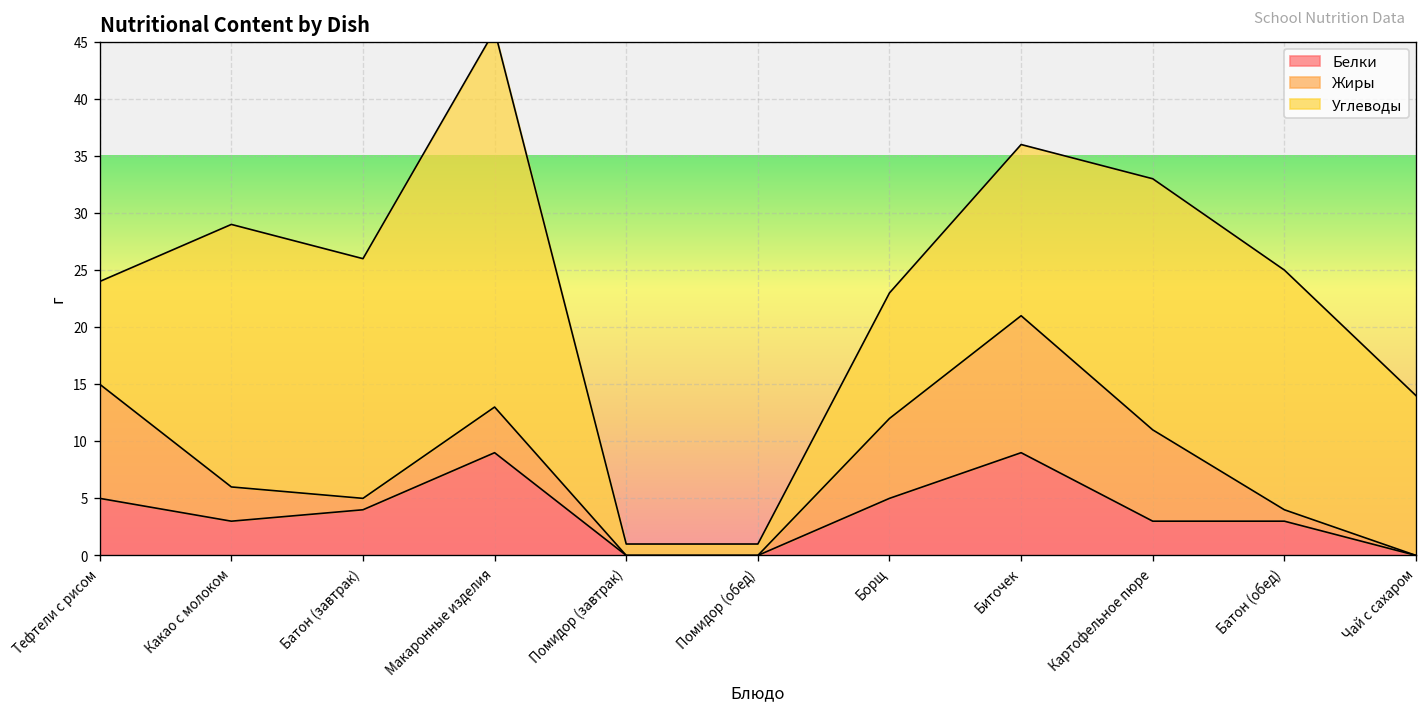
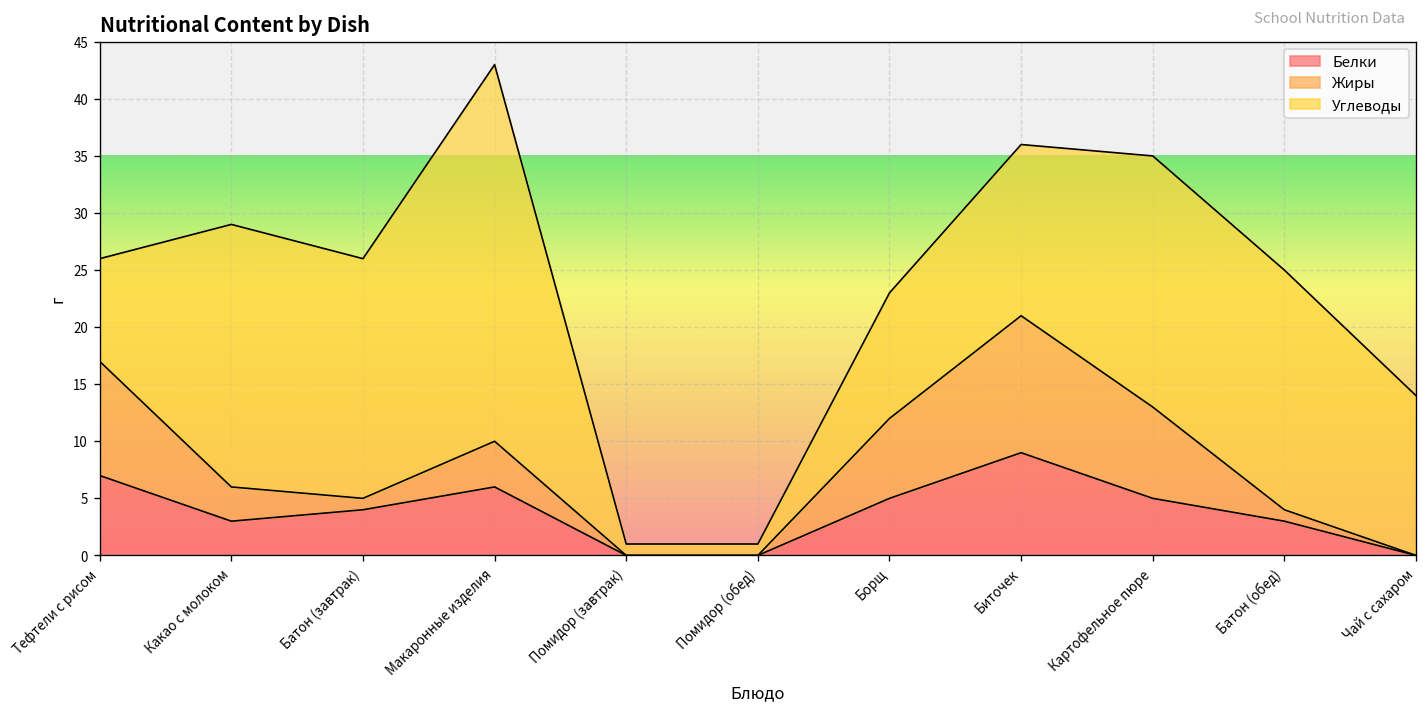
Белки, Тефтели с рисом: 5 -> 7
Белки, Макаронные изделия: 9 -> 6
Белки, Картофельное пюре: 3 -> 5
